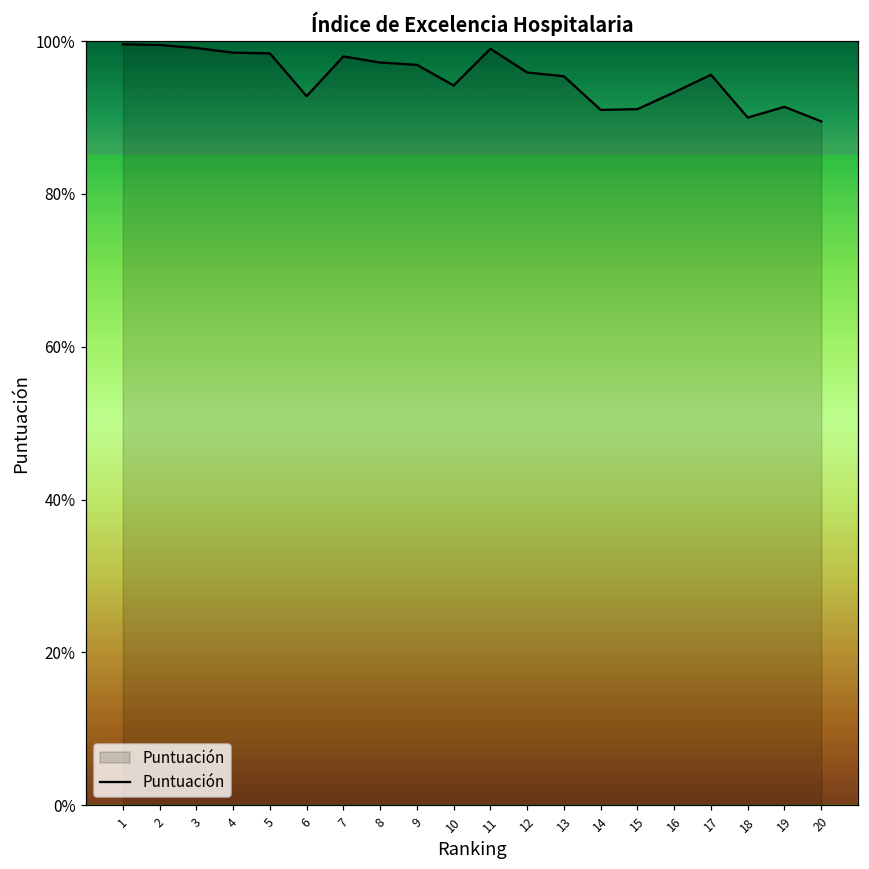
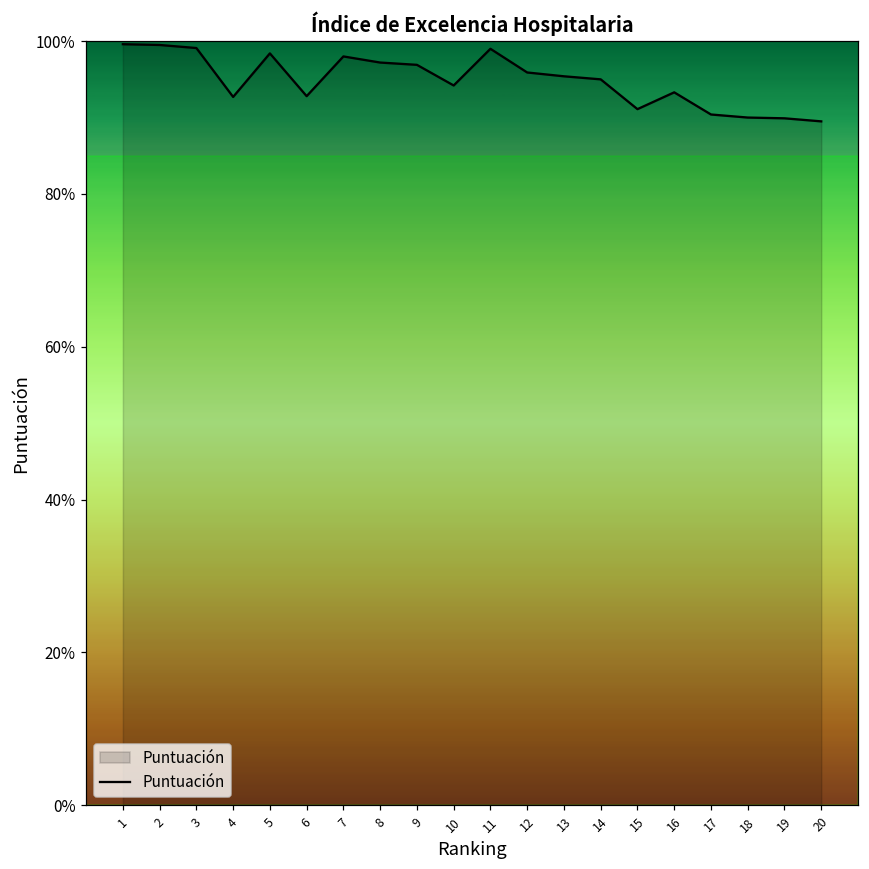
4: 99% -> 93%
14: 91% -> 95%
17: 96% -> 90%
19: 91% -> 90%
